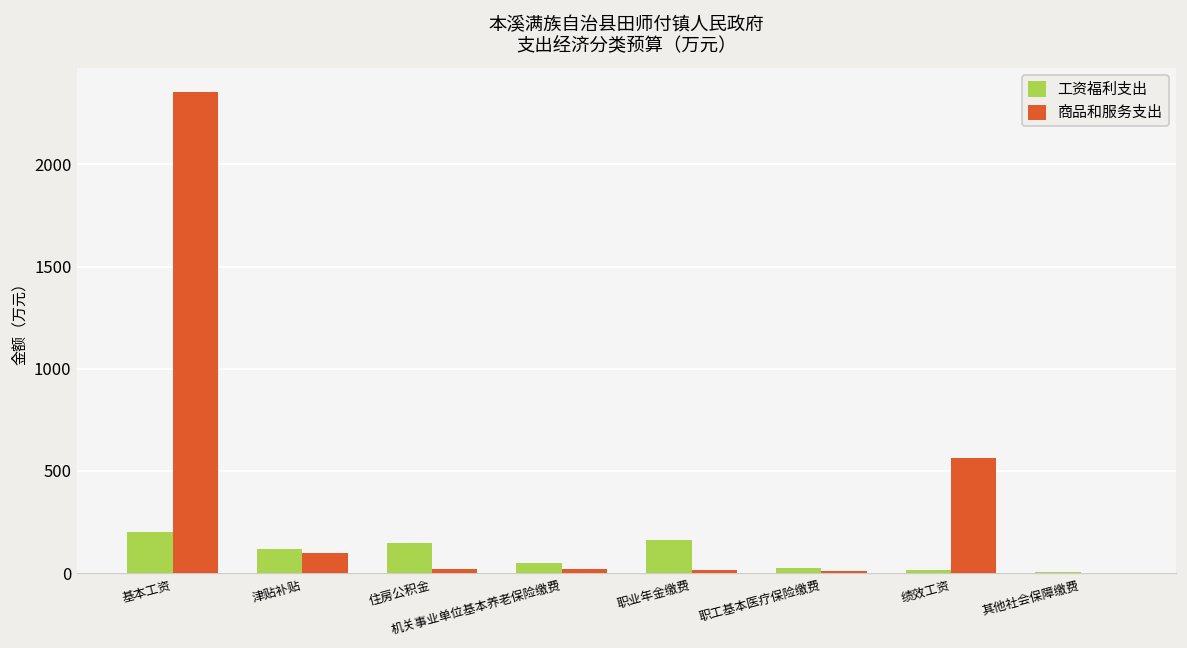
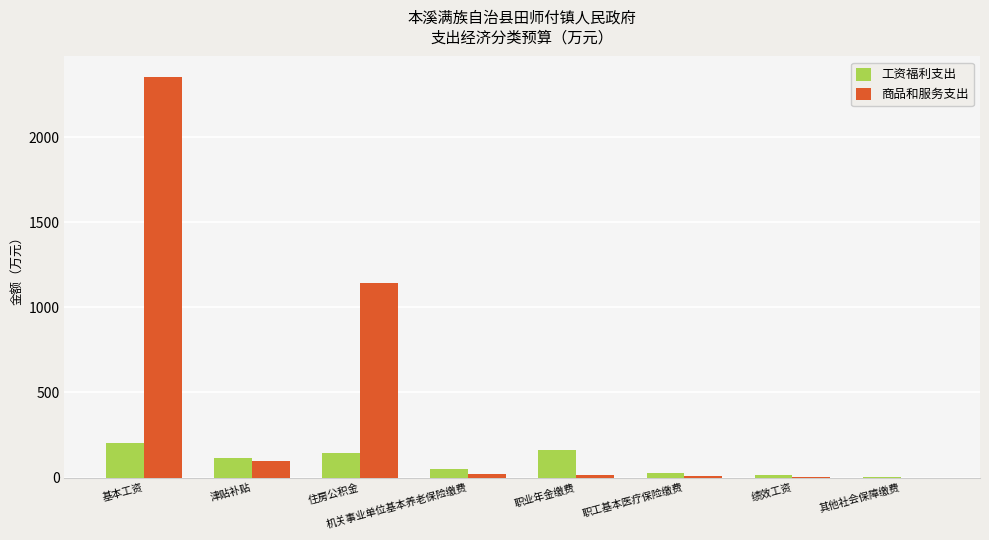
商品和服务支出, 住房公积金: 20 -> 1140
商品和服务支出, 绩效工资: 560 -> 10
